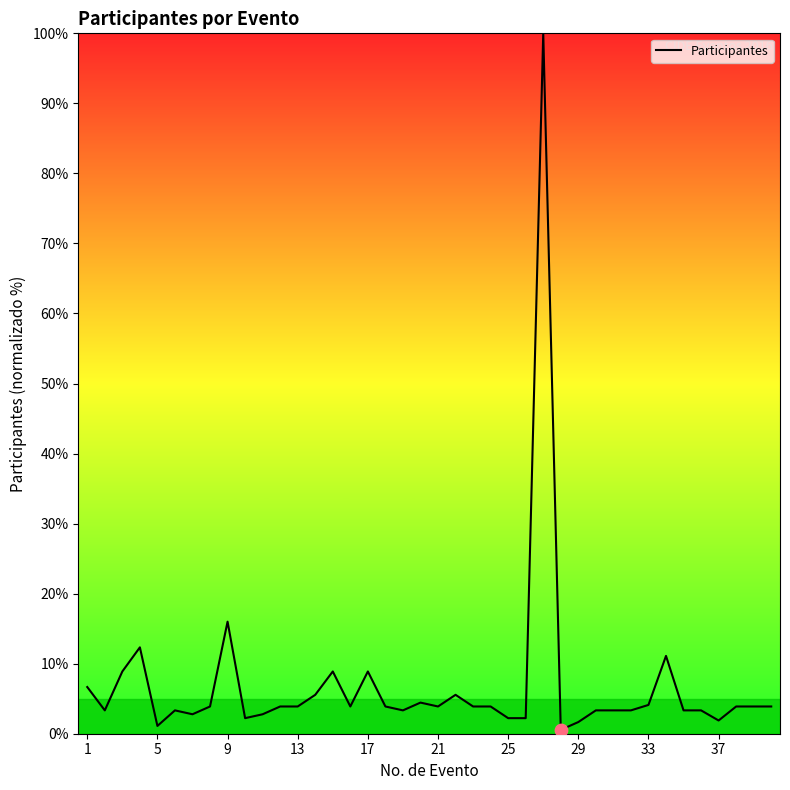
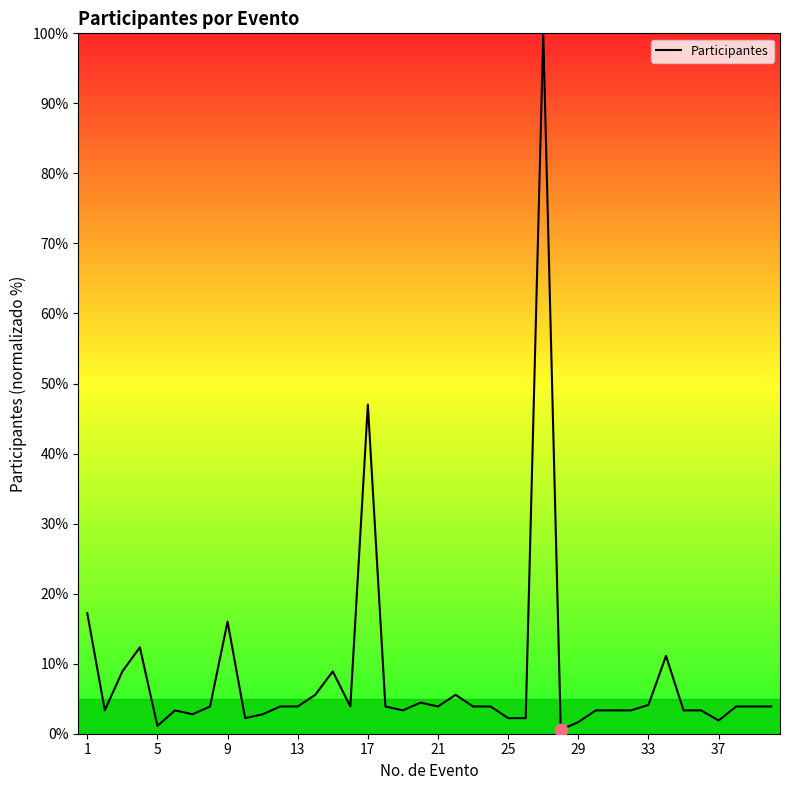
Participantes, 1: 7% -> 17%
Participantes, 17: 9% -> 47%
